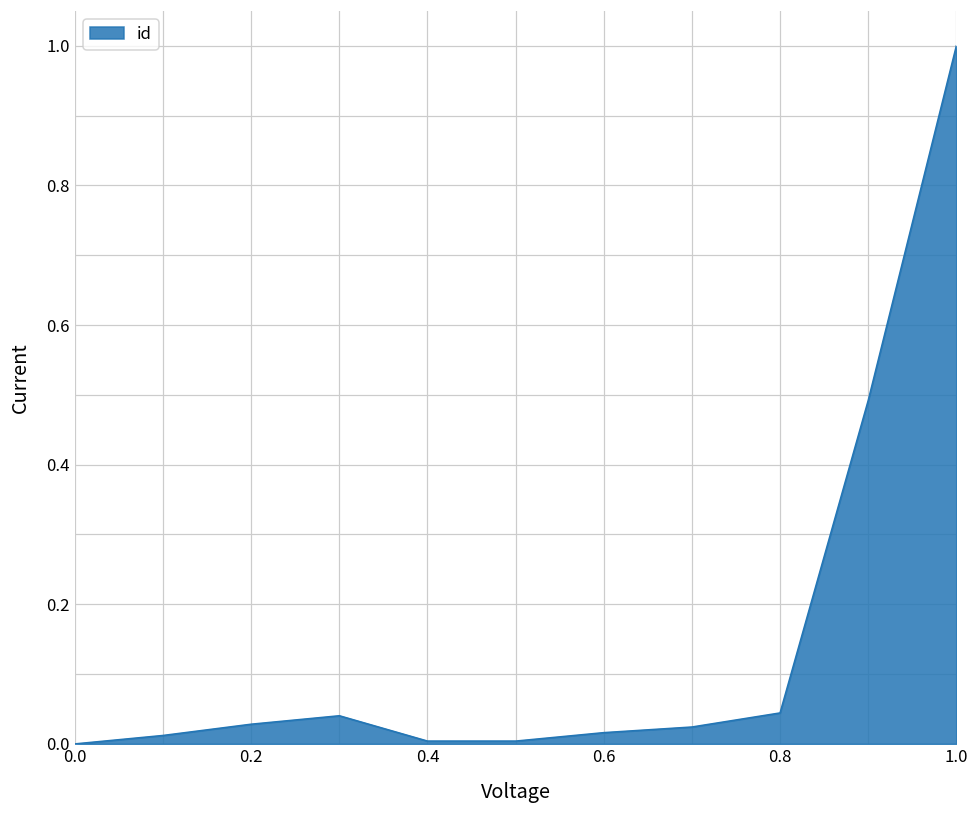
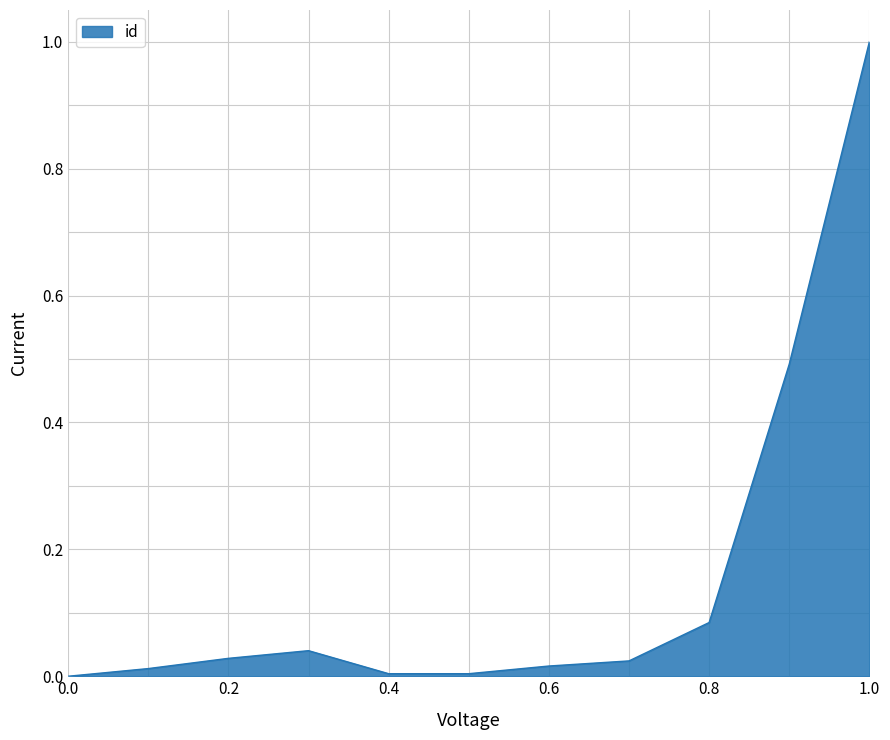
0.8: 0.04 -> 0.08
